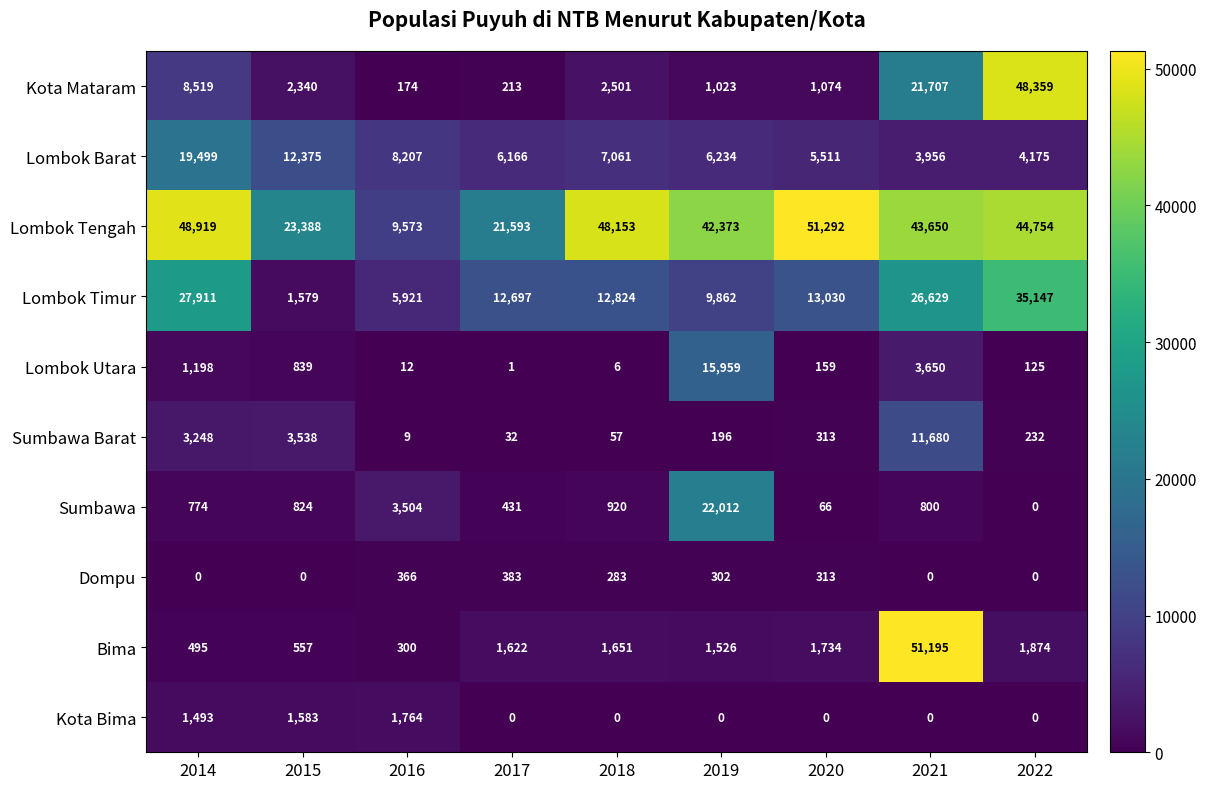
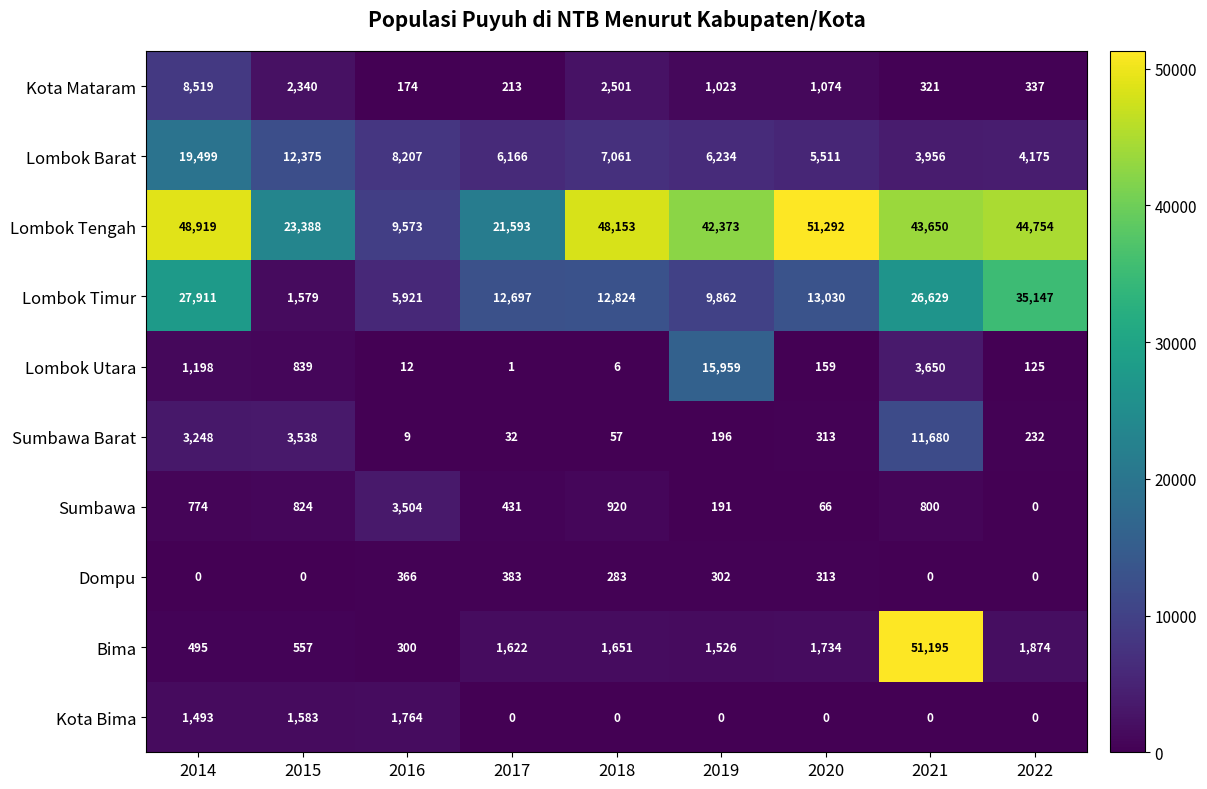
Kota Mataram, 2021: 21,707 -> 321
Kota Mataram, 2022: 48,359 -> 337
Sumbawa, 2019: 22,012 -> 191
